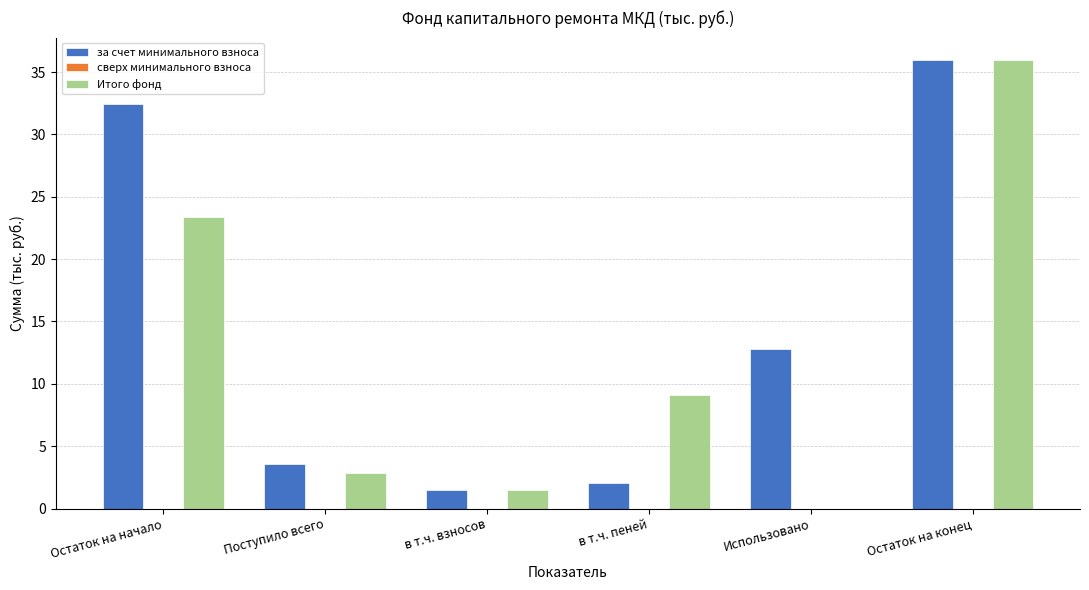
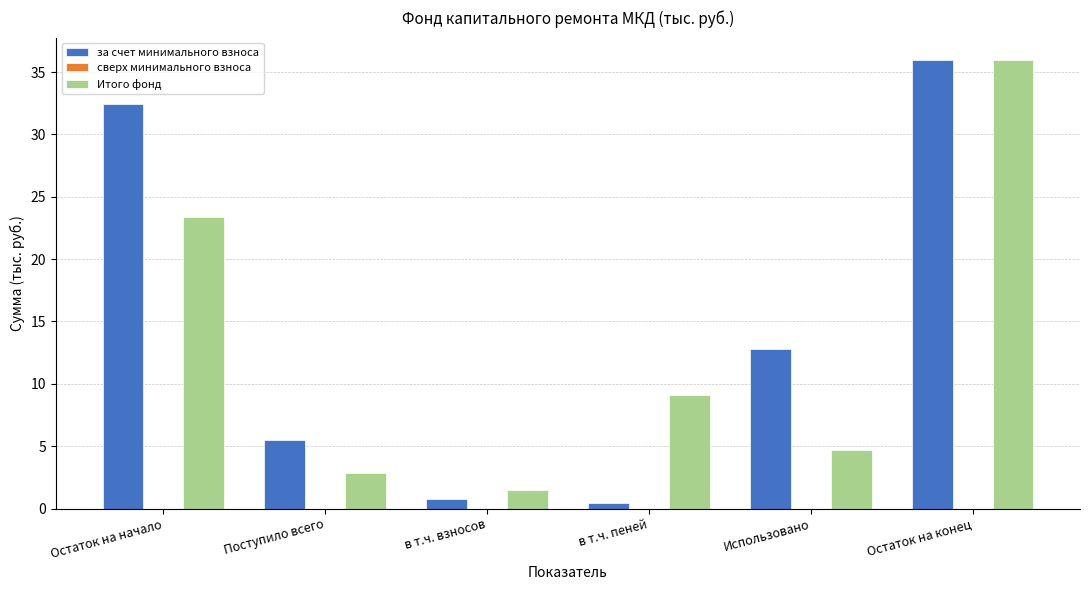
за счет минимального взноса, Поступило всего: 3.6 -> 5.5
за счет минимального взноса, в т.ч. взносов: 1.5 -> 0.8
за счет минимального взноса, в т.ч. пеней: 2.0 -> 0.5
Итого фонд, Использовано: 0.0 -> 4.7
